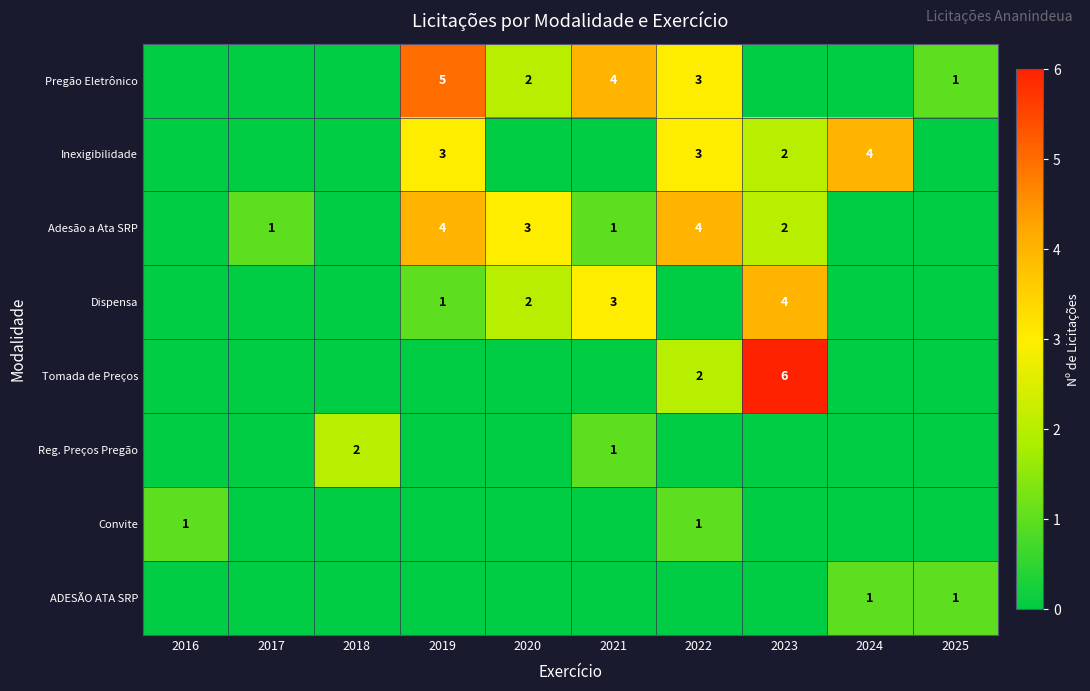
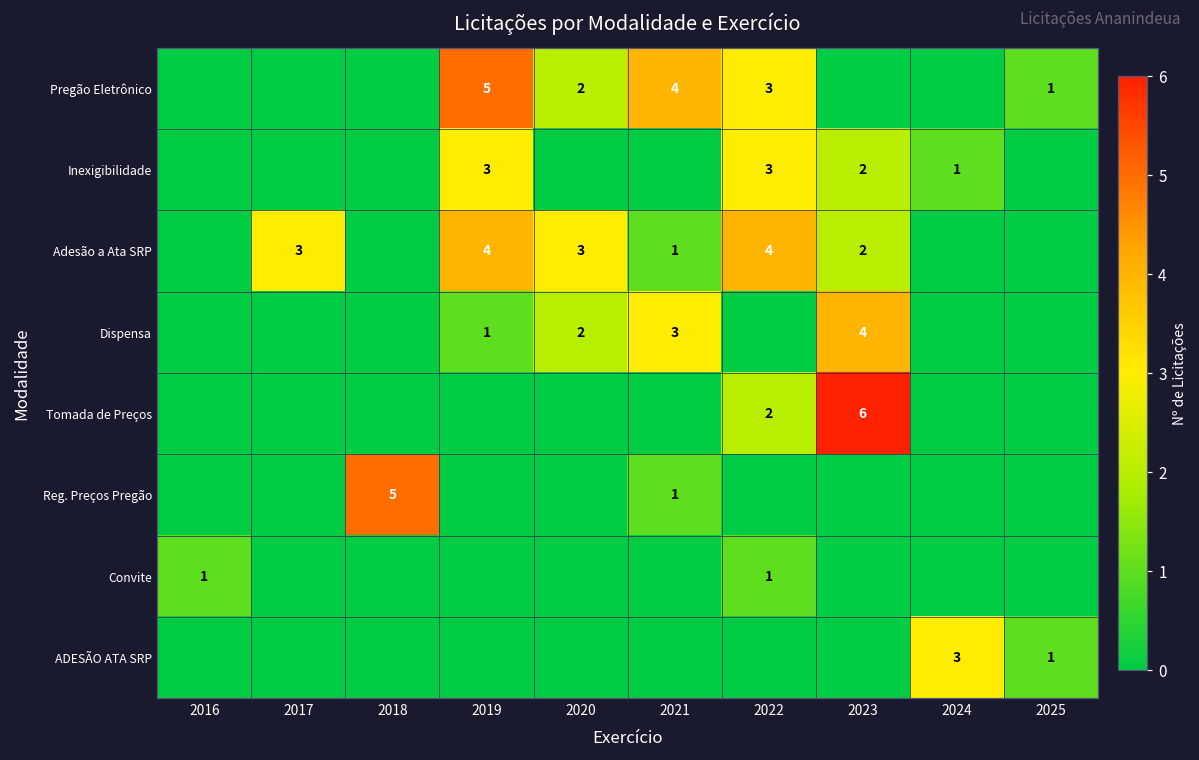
Inexigibilidade, 2024: 4 -> 1
Adesão a Ata SRP, 2017: 1 -> 3
Reg. Preços Pregão, 2018: 2 -> 5
ADESÃO ATA SRP, 2024: 1 -> 3
